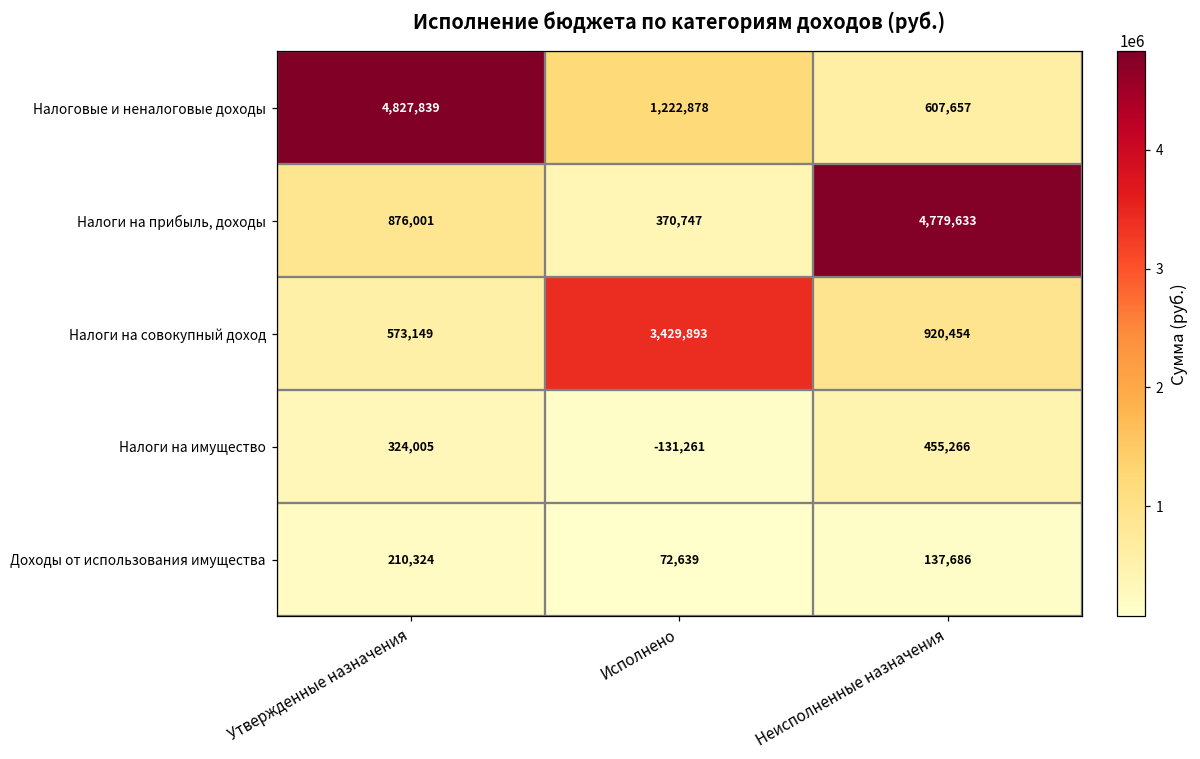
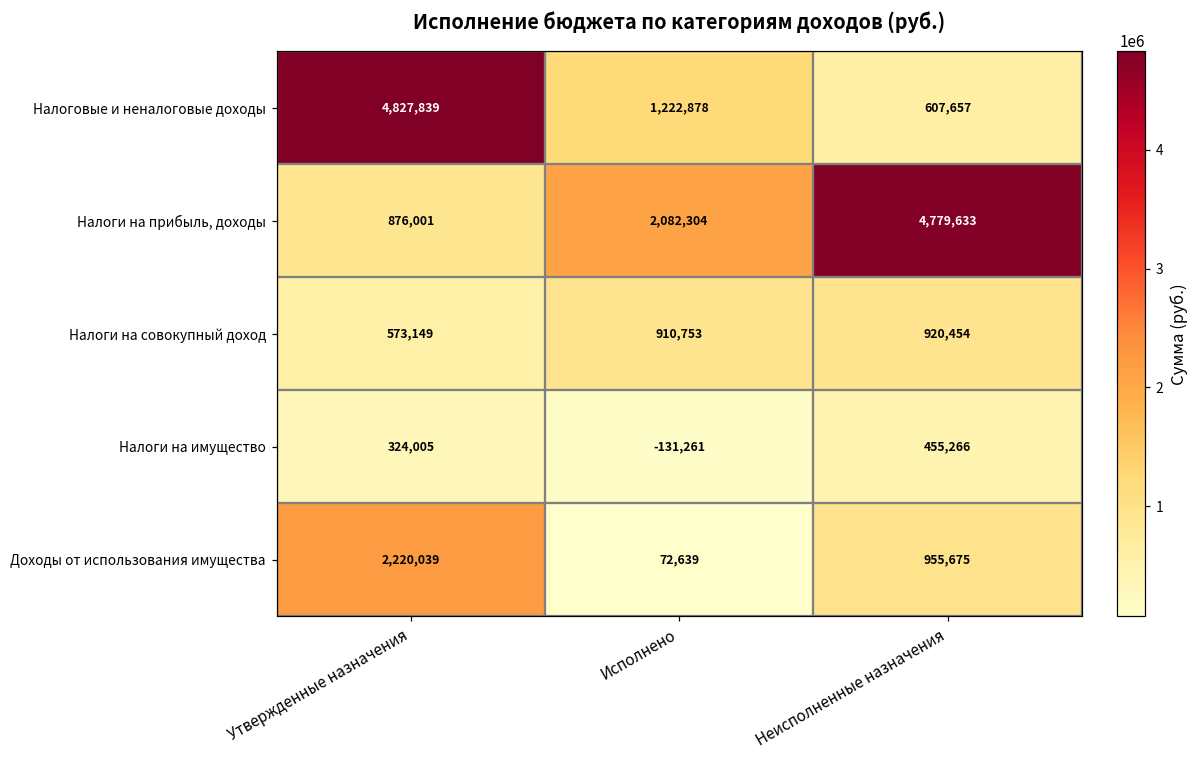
Налоги на прибыль, доходы, Исполнено: 370,747 -> 2,082,304
Налоги на совокупный доход, Исполнено: 3,429,893 -> 910,753
Доходы от использования имущества, Утвержденные назначения: 210,324 -> 2,220,039
Доходы от использования имущества, Неисполненные назначения: 137,686 -> 955,675
